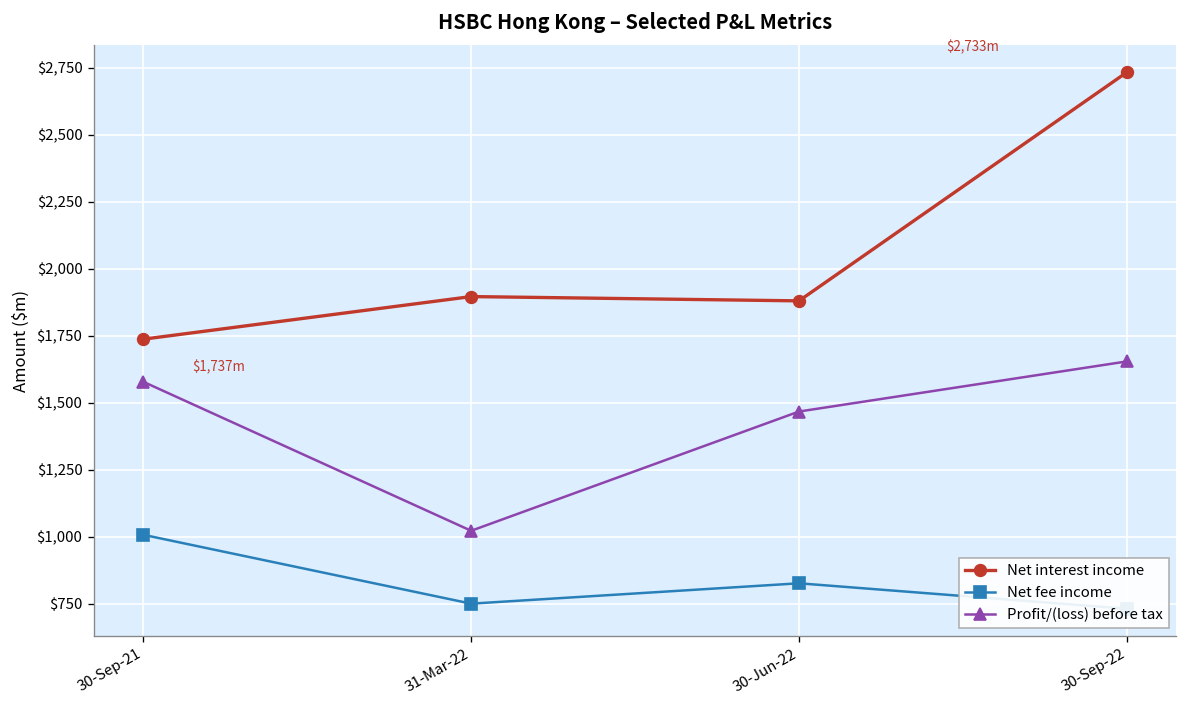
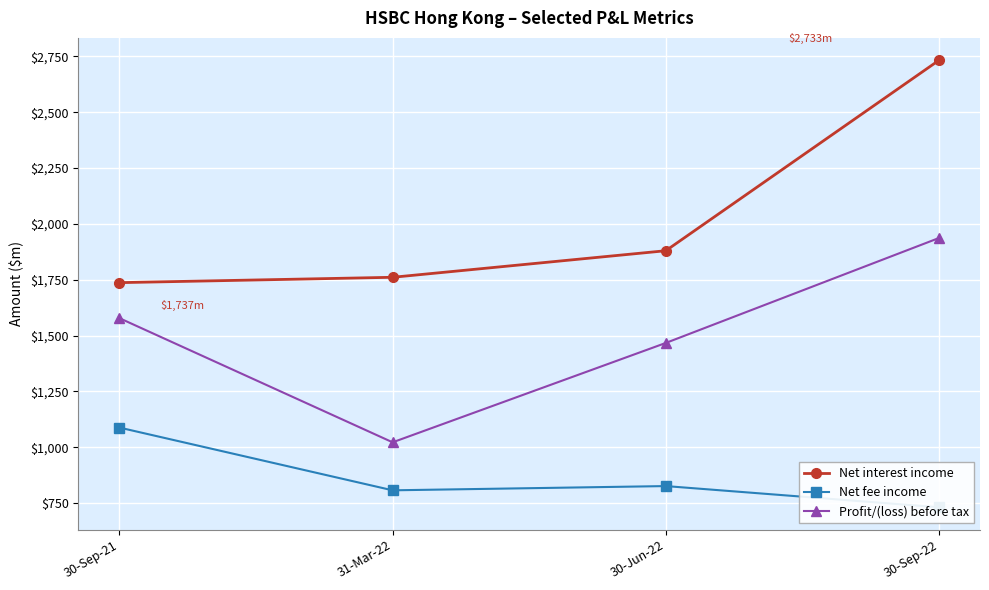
Net fee income, 30-Sep-21: $1,010 -> $1,090
Net interest income, 31-Mar-22: $1,900 -> $1,760
Net fee income, 31-Mar-22: $750 -> $810
Profit/(loss) before tax, 30-Sep-22: $1,650 -> $1,940
